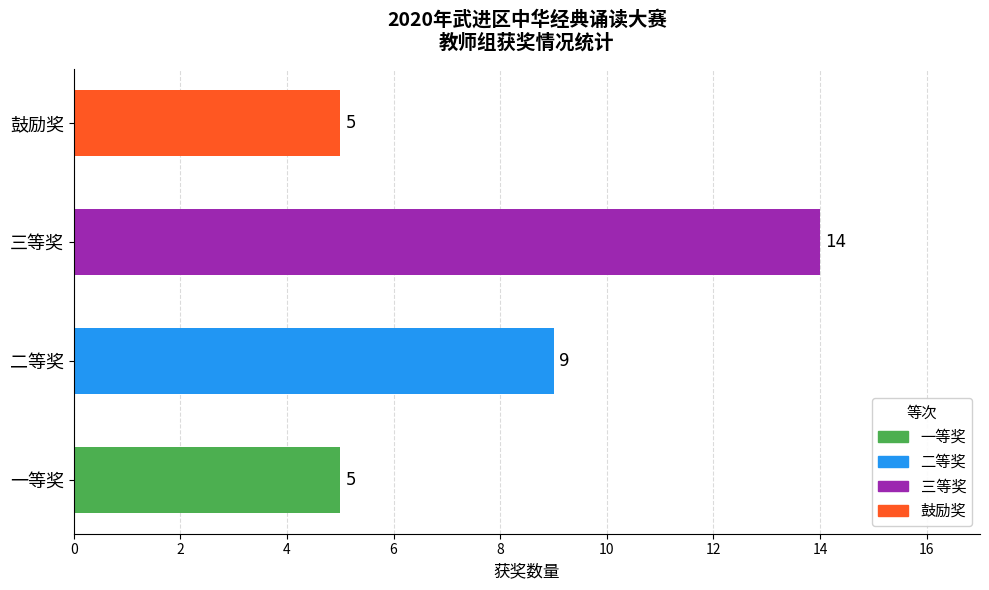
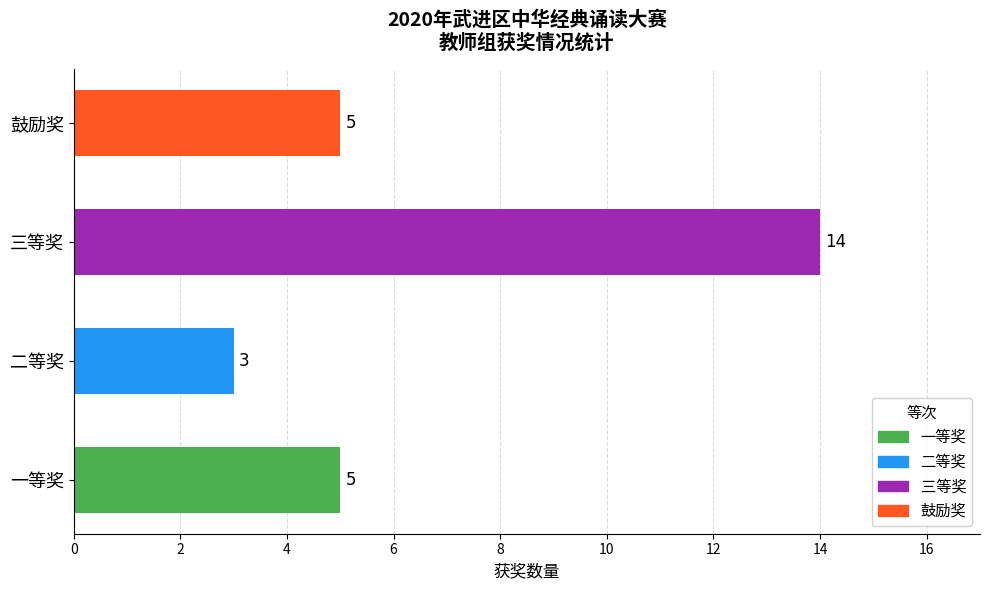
二等奖: 9 -> 3
